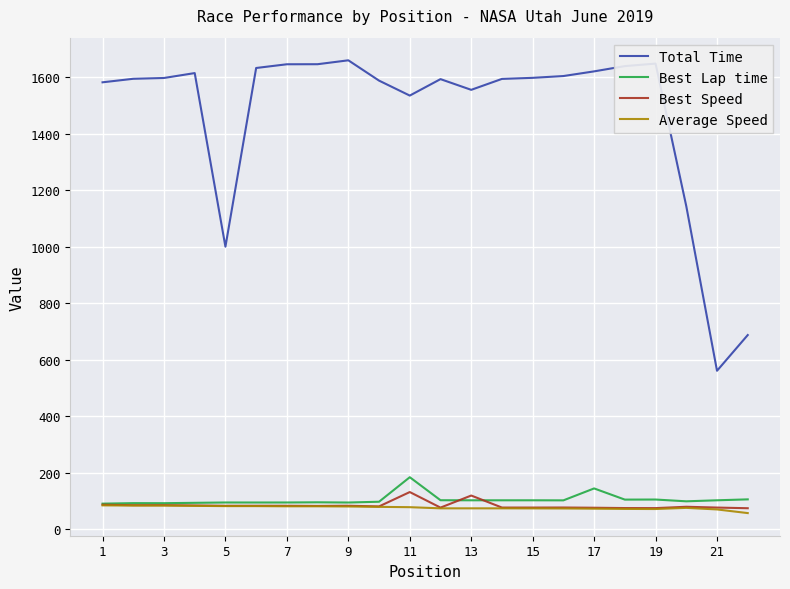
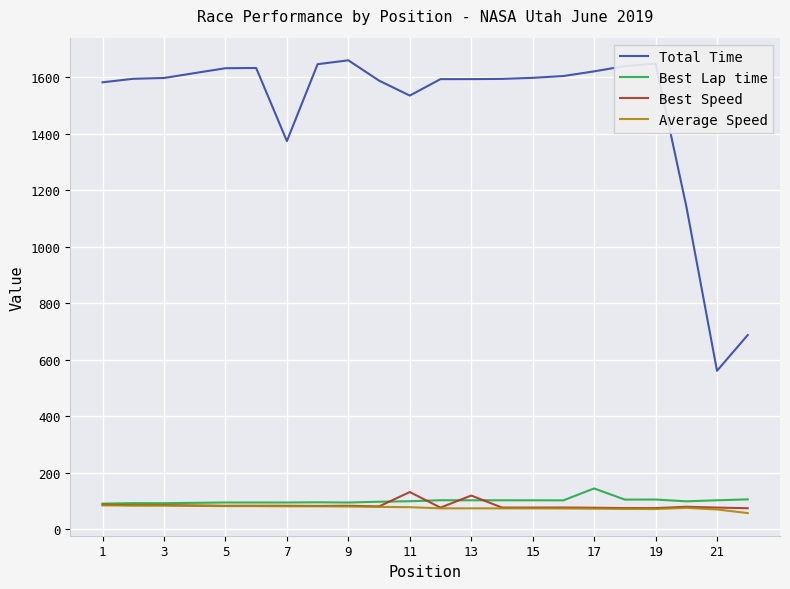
Total Time, 5: 1000 -> 1630
Total Time, 7: 1650 -> 1370
Best Lap time, 11: 180 -> 100
Total Time, 13: 1560 -> 1590
